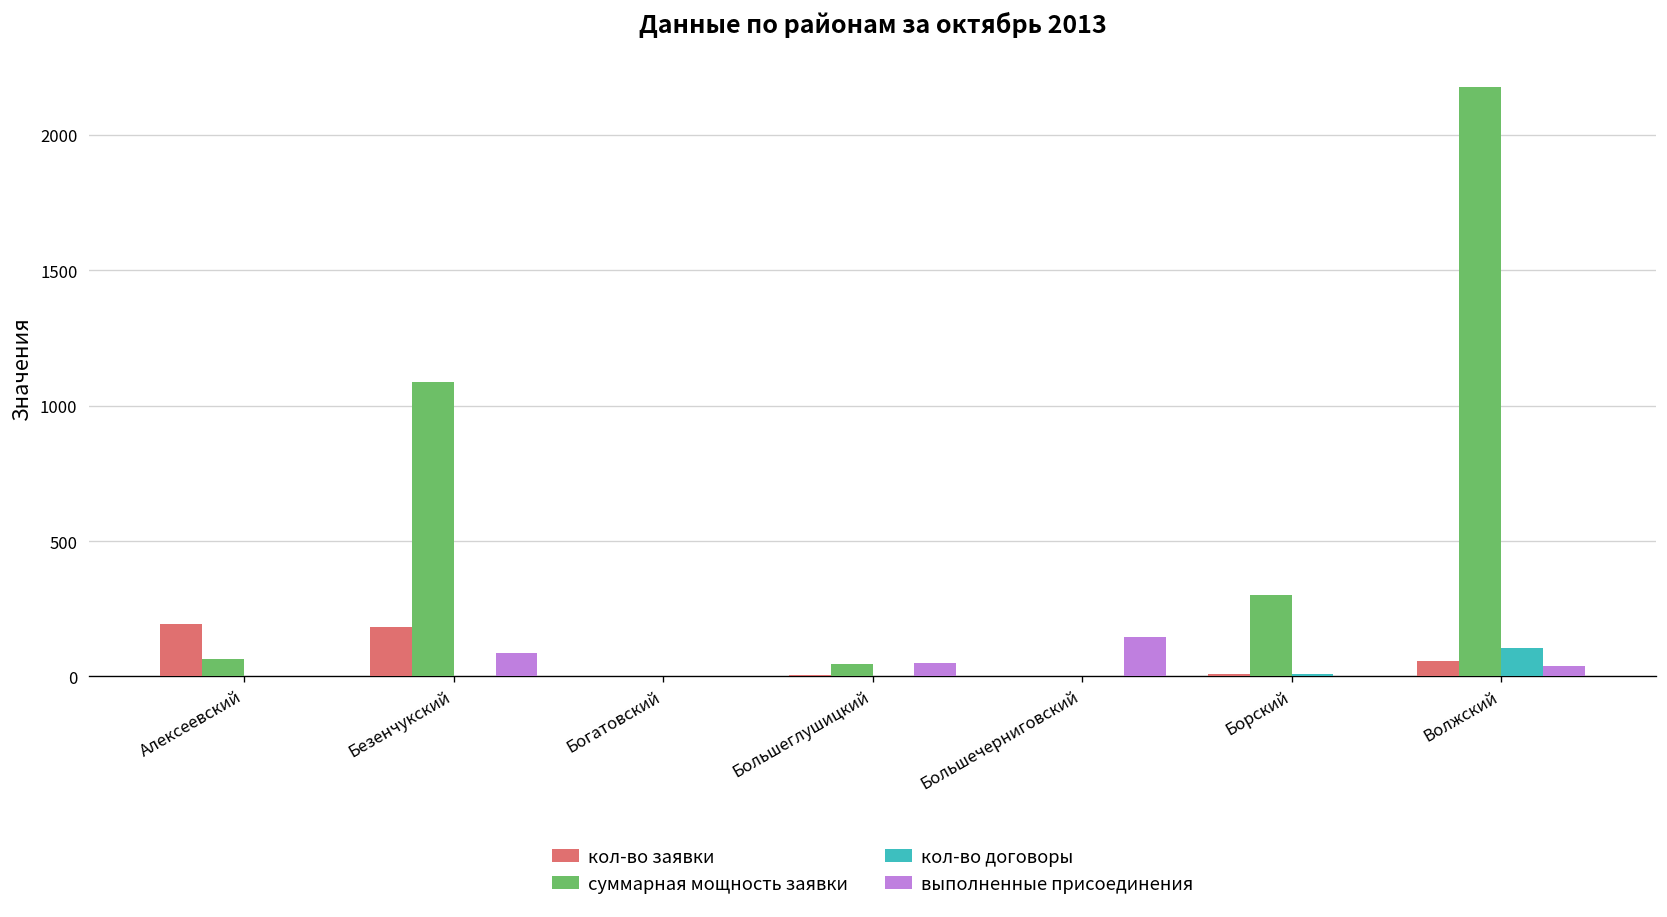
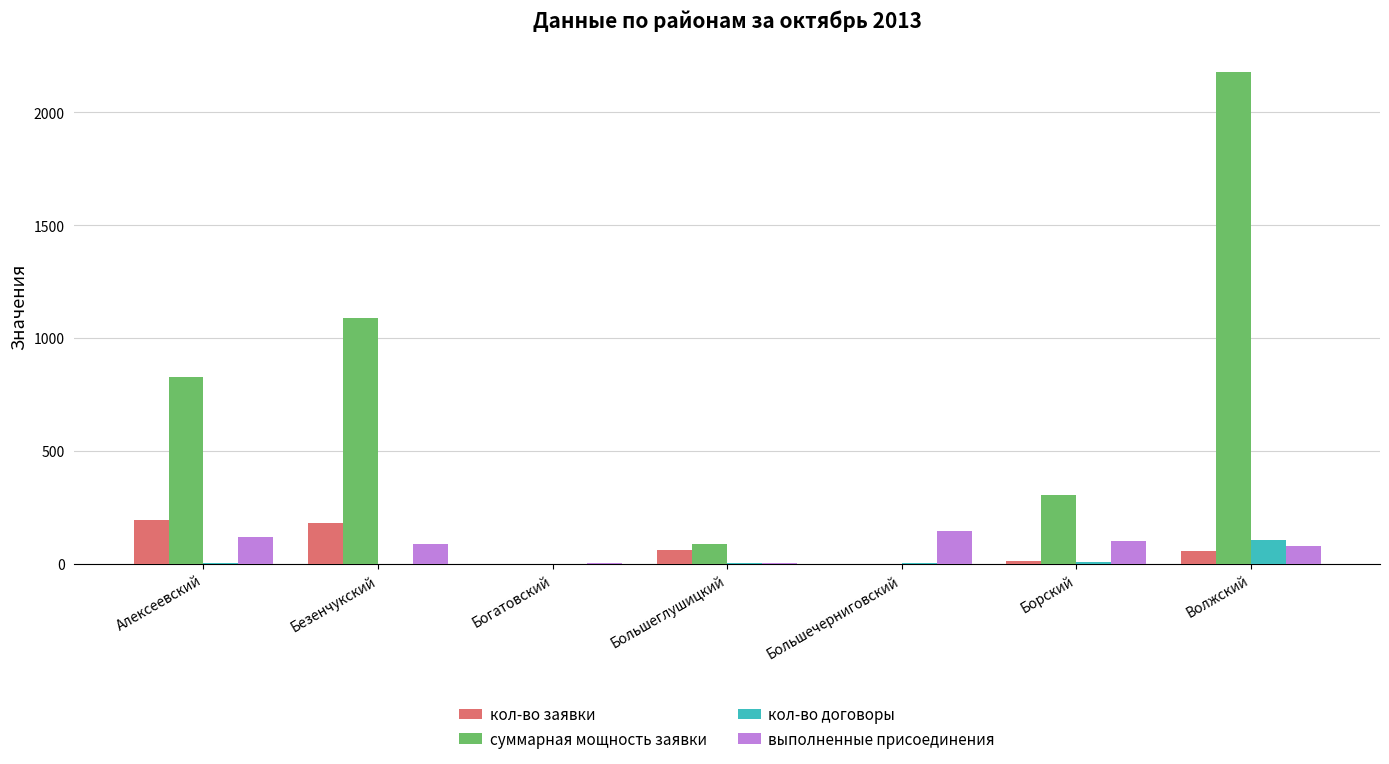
суммарная мощность заявки, Алексеевский: 70 -> 830
выполненные присоединения, Алексеевский: 0 -> 120
кол-во заявки, Большеглушицкий: 10 -> 60
суммарная мощность заявки, Большеглушицкий: 50 -> 90
выполненные присоединения, Большеглушицкий: 50 -> 0
выполненные присоединения, Борский: 0 -> 100
выполненные присоединения, Волжский: 40 -> 80
